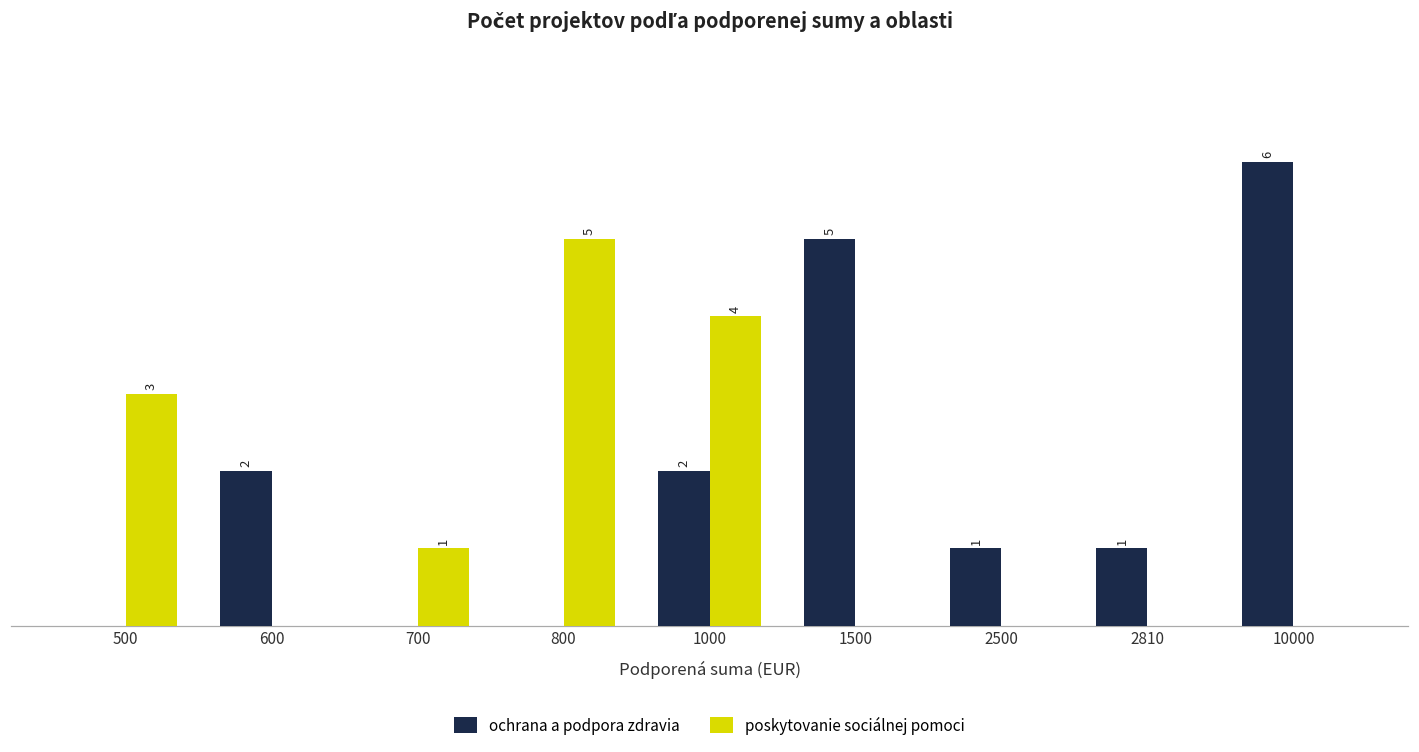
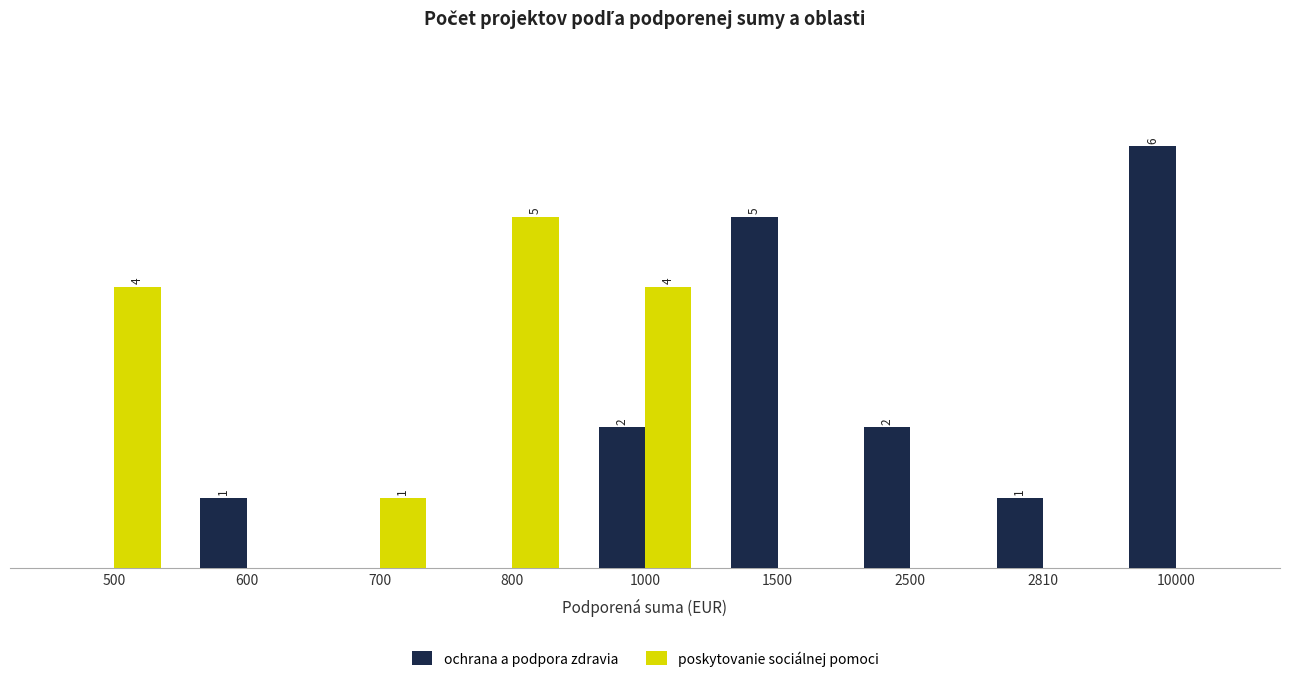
poskytovanie sociálnej pomoci, 500: 3 -> 4
ochrana a podpora zdravia, 600: 2 -> 1
ochrana a podpora zdravia, 2500: 1 -> 2
